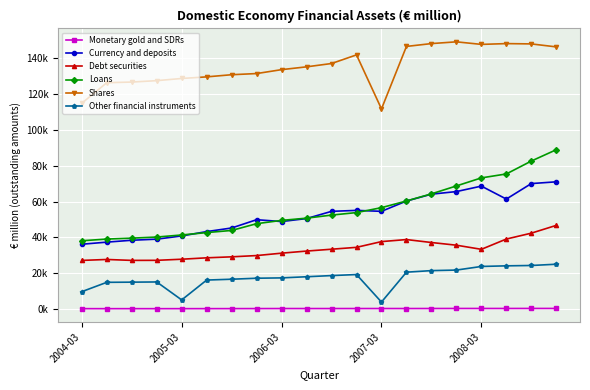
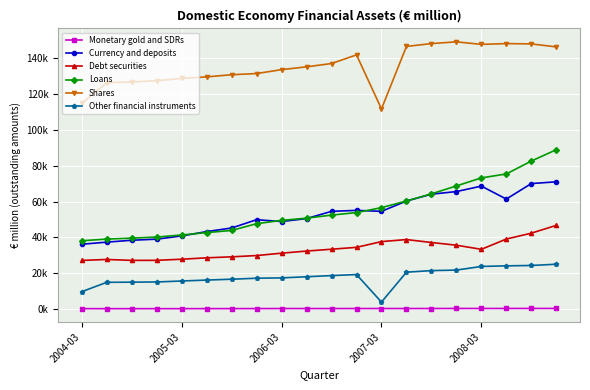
Other financial instruments, 2005-03: 5000 -> 16000
